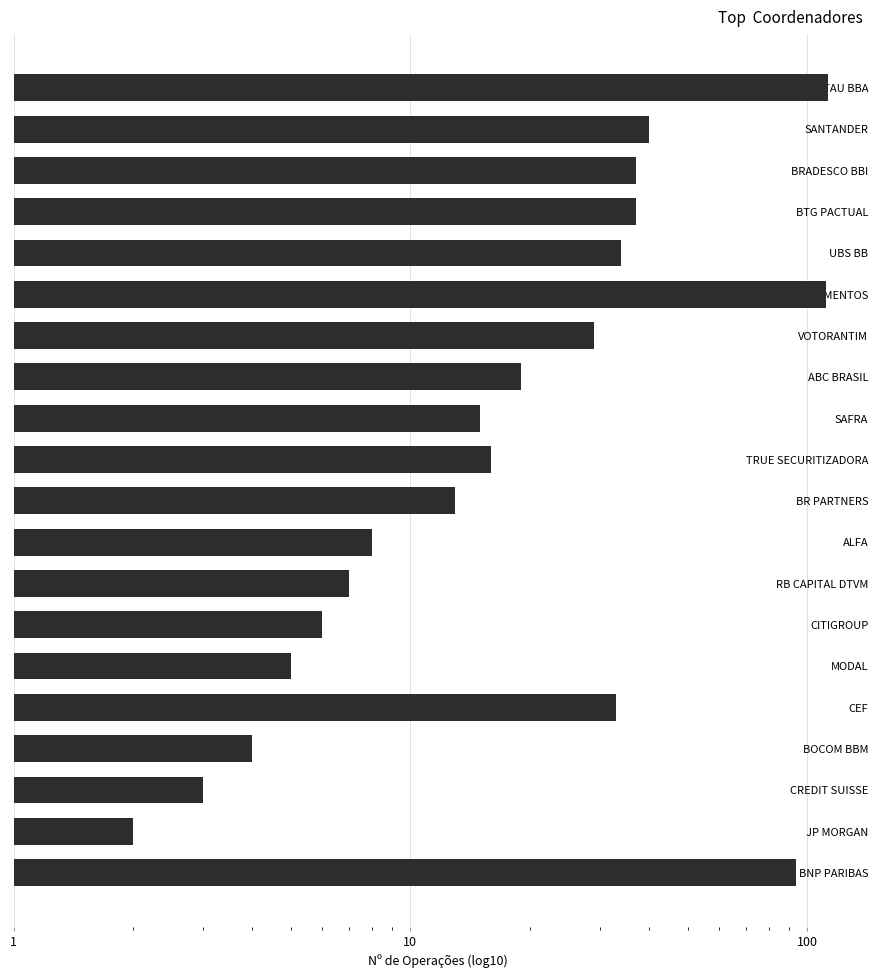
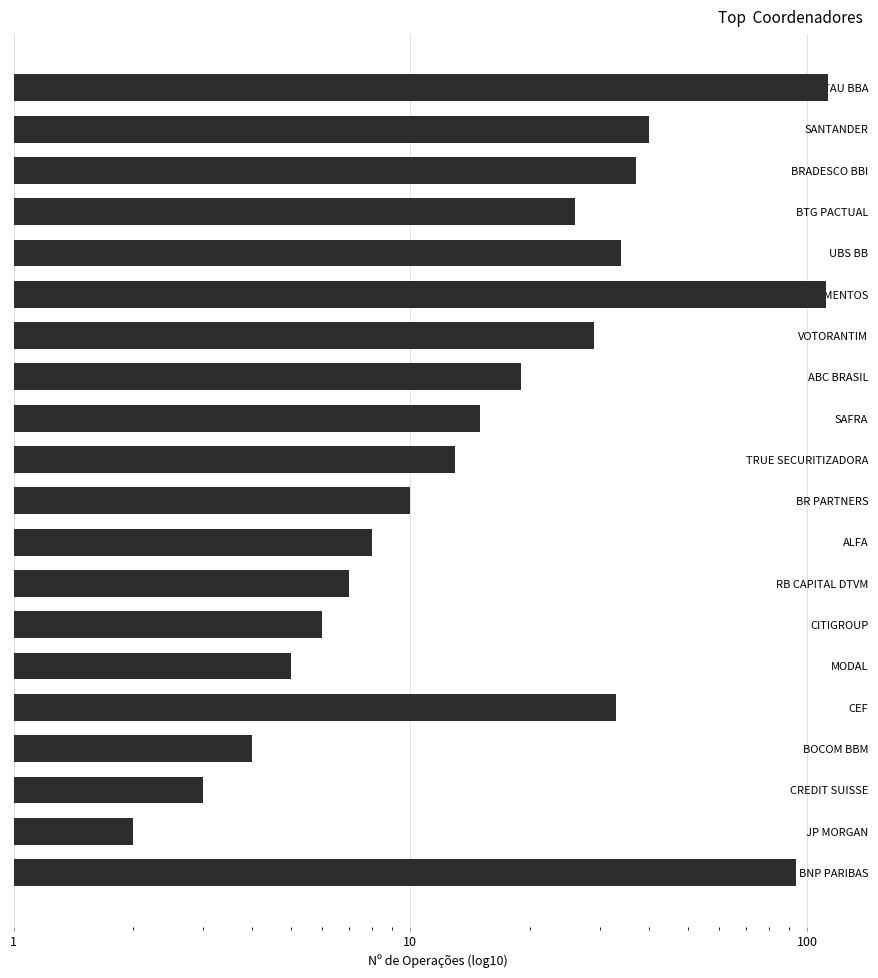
BTG PACTUAL: 37 -> 26
TRUE SECURITIZADORA: 16 -> 13
BR PARTNERS: 13 -> 10
